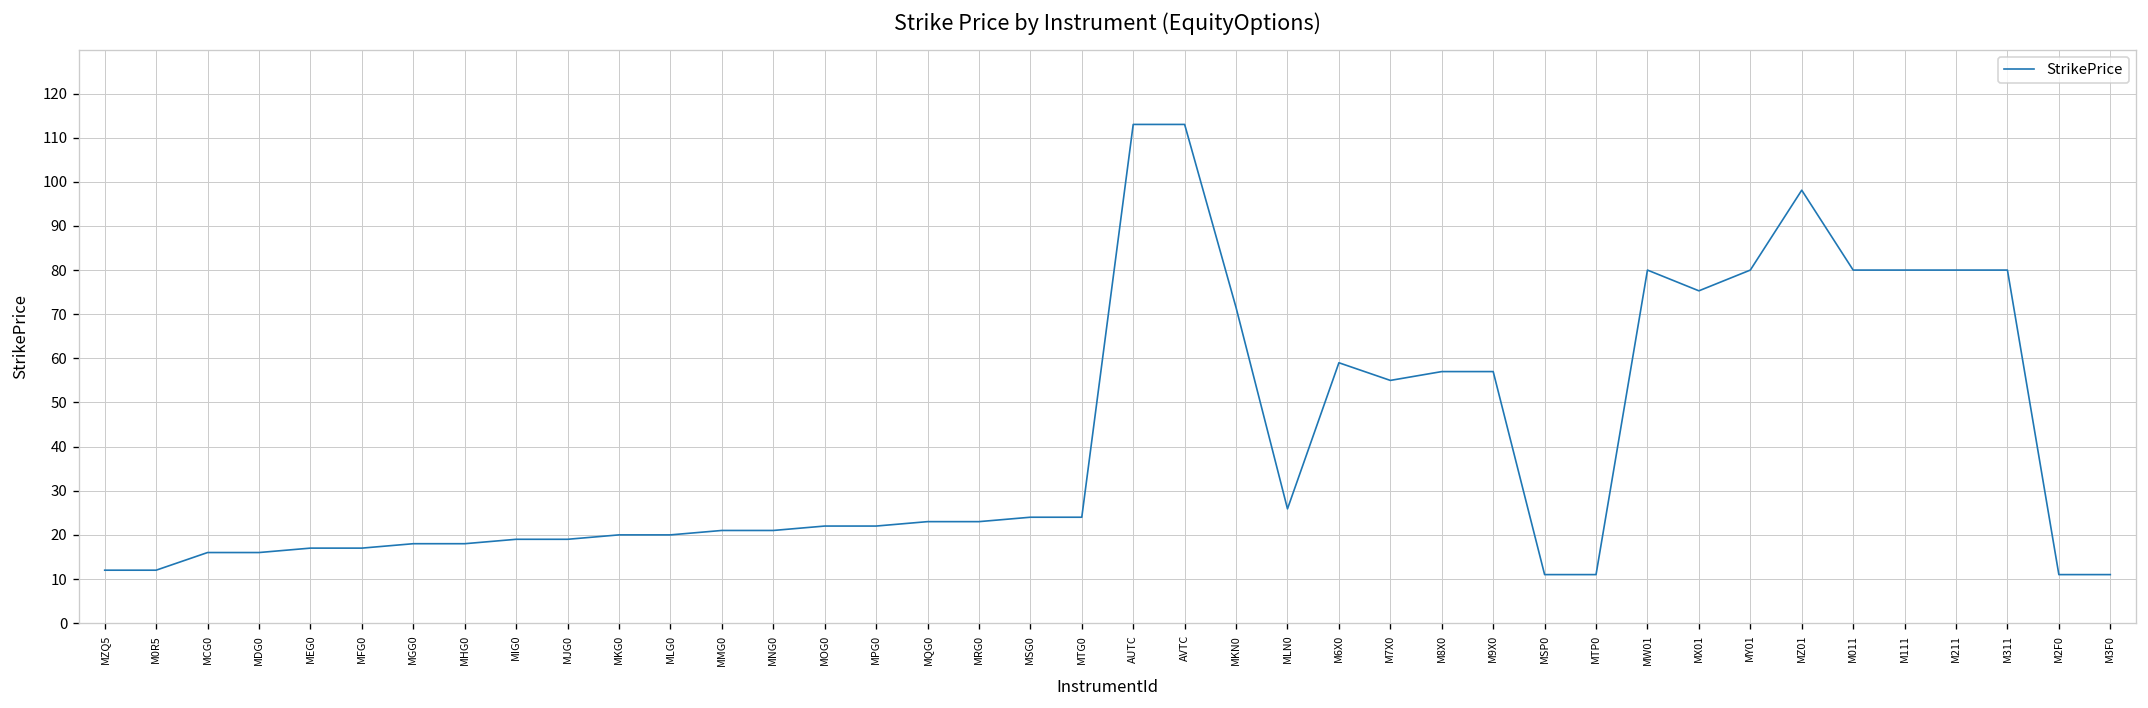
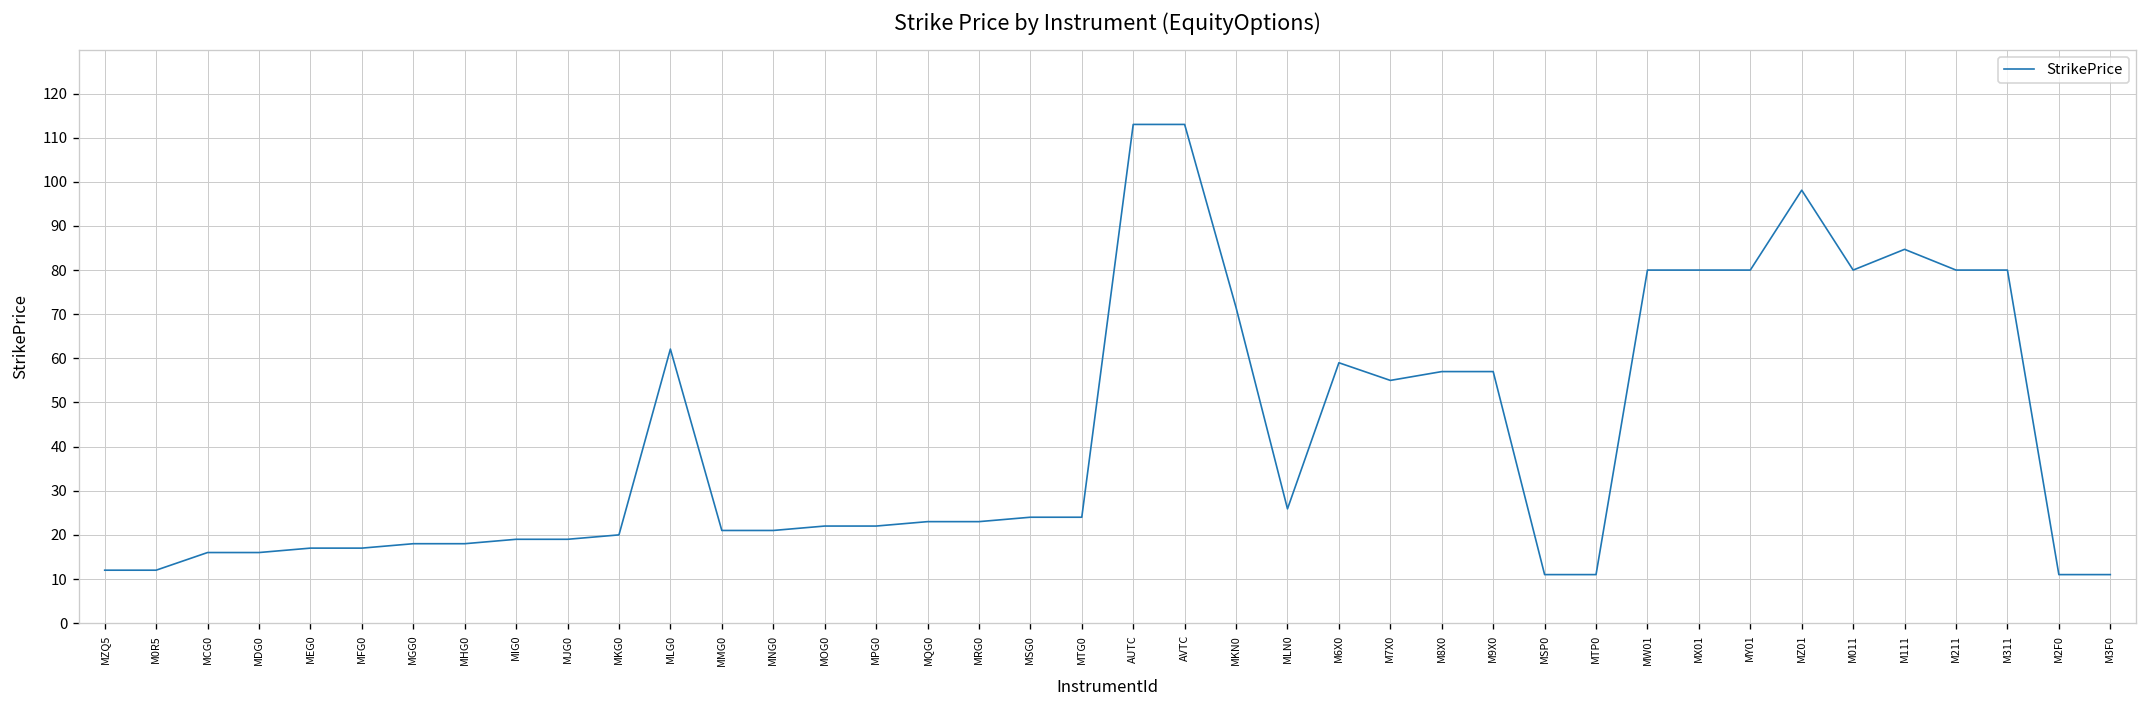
MLG0: 20 -> 62
MX01: 75 -> 80
M111: 80 -> 85
